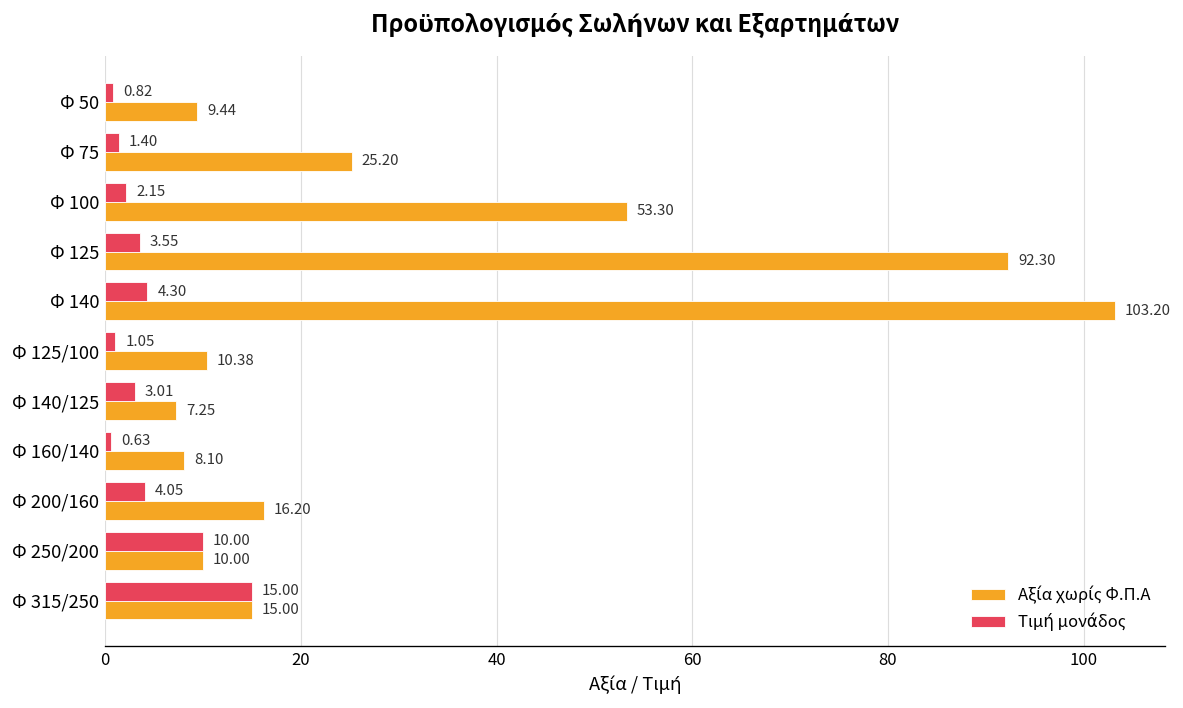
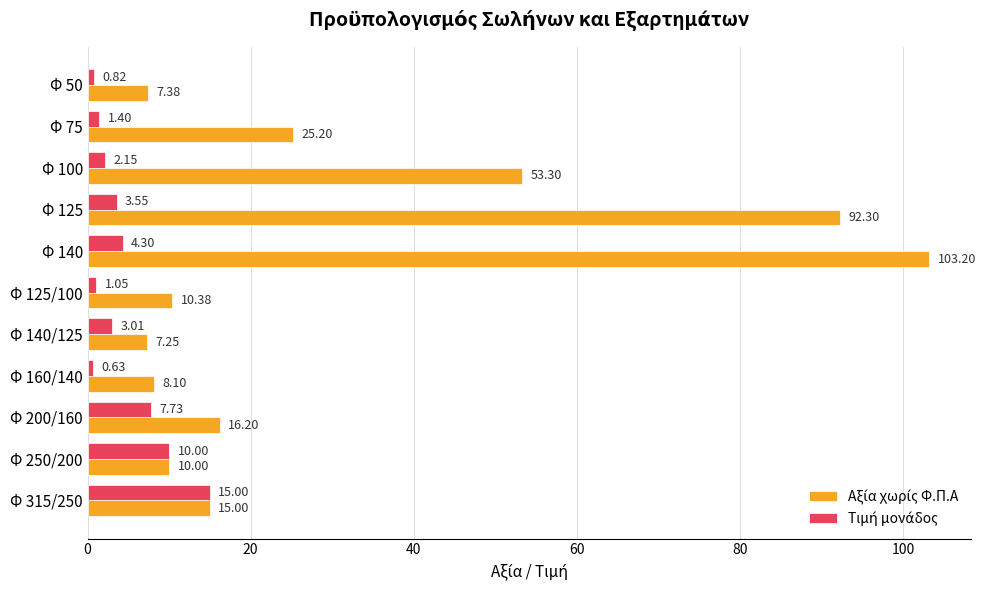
Αξία χωρίς Φ.Π.Α, Φ 50: 9.44 -> 7.38
Τιμή μονάδος, Φ 200/160: 4.05 -> 7.73
